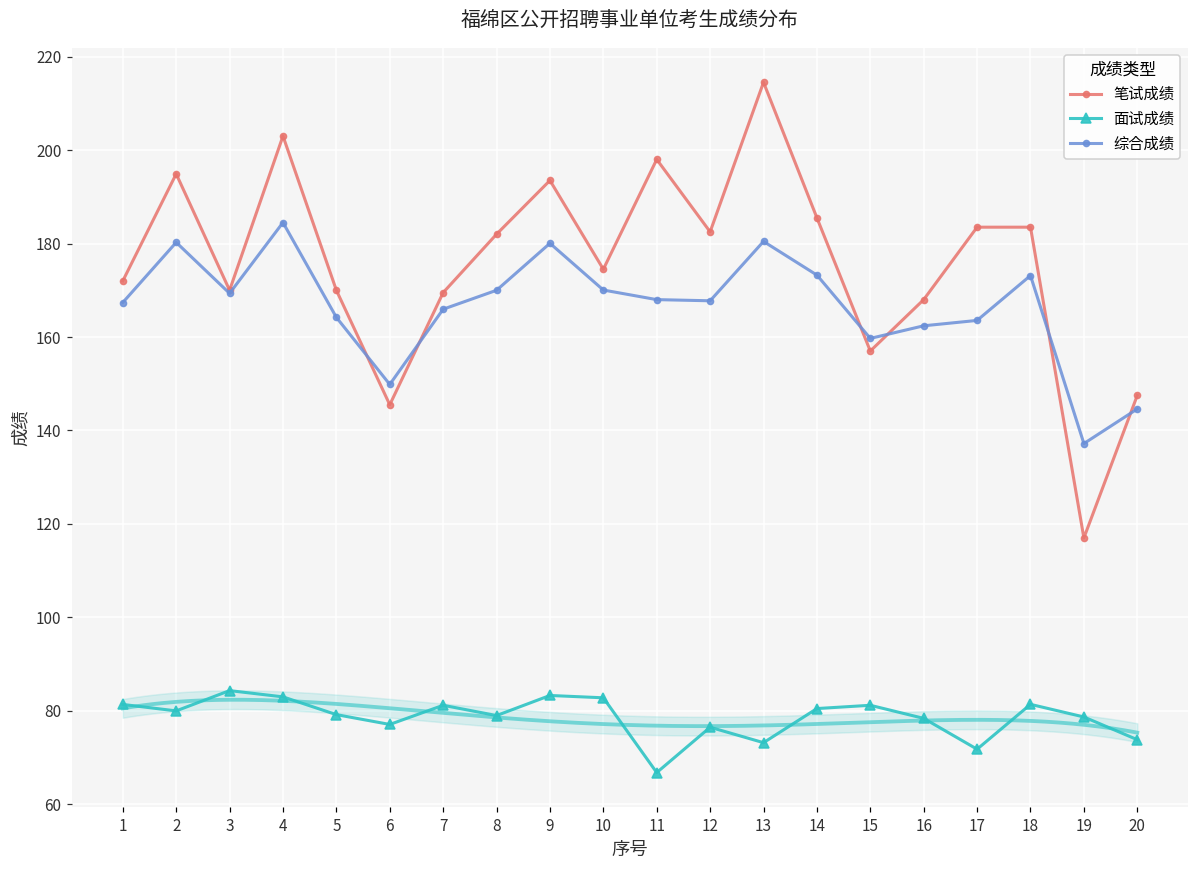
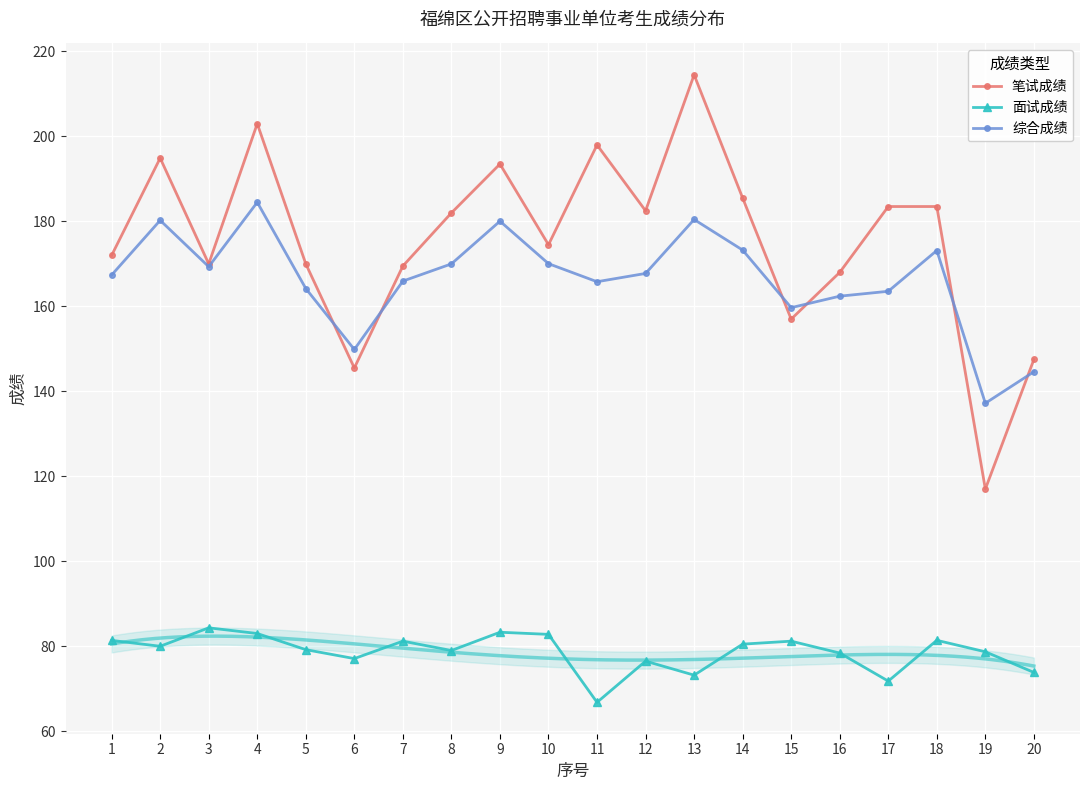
综合成绩, 11: 168 -> 166
